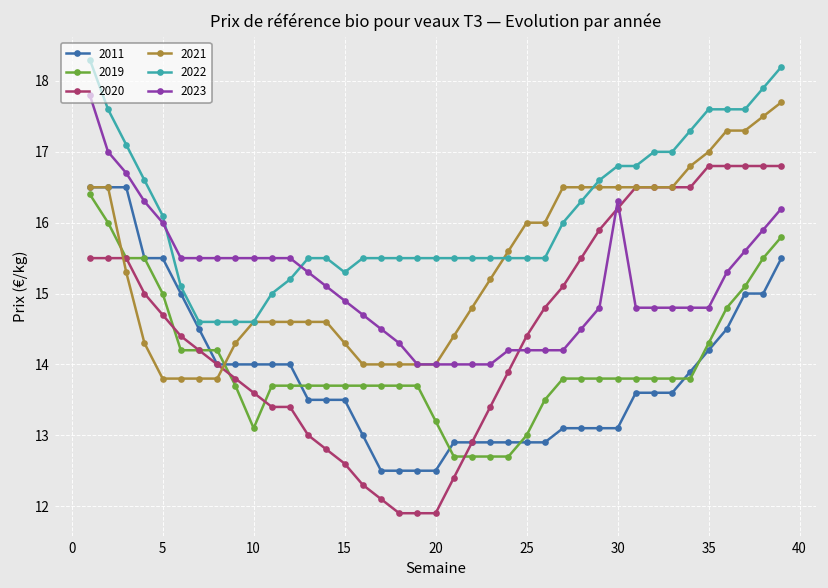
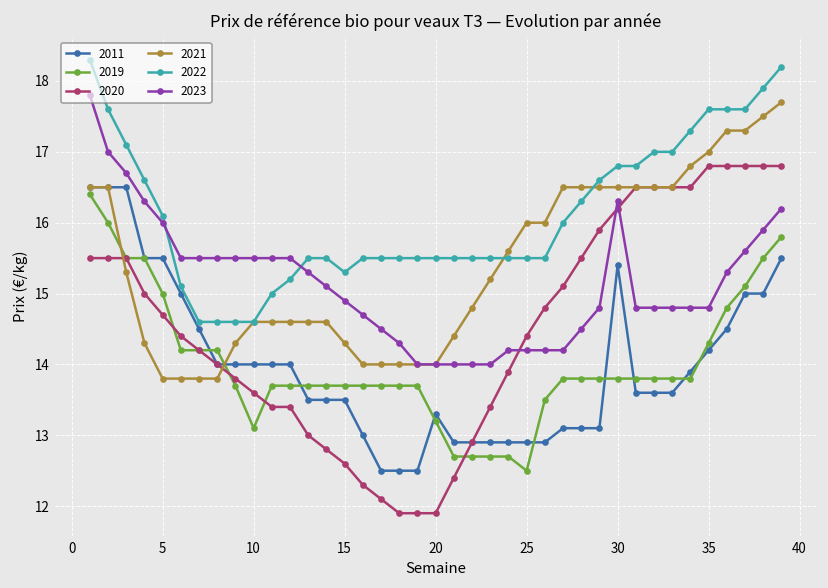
2011, 20: 12.5 -> 13.3
2019, 25: 13.0 -> 12.5
2011, 30: 13.1 -> 15.4
